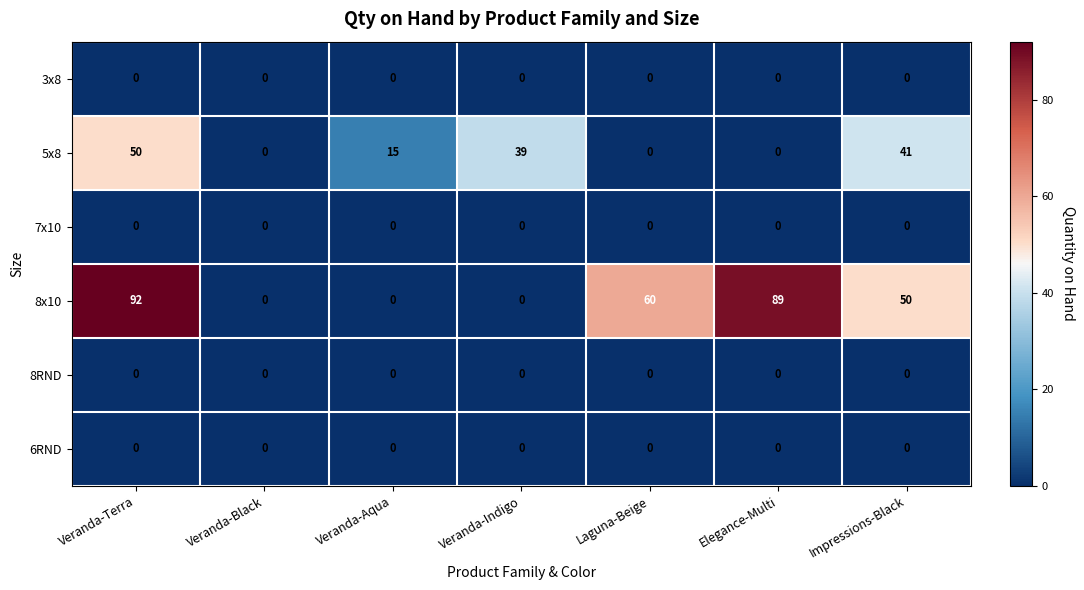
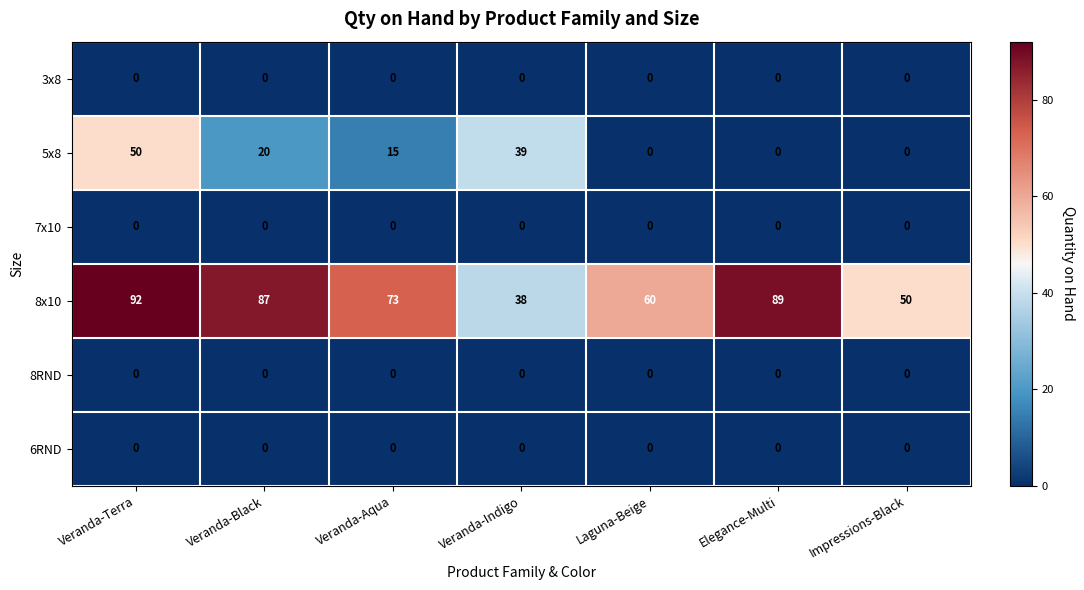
5x8, Veranda-Black: 0 -> 20
5x8, Impressions-Black: 41 -> 0
8x10, Veranda-Black: 0 -> 87
8x10, Veranda-Aqua: 0 -> 73
8x10, Veranda-Indigo: 0 -> 38
